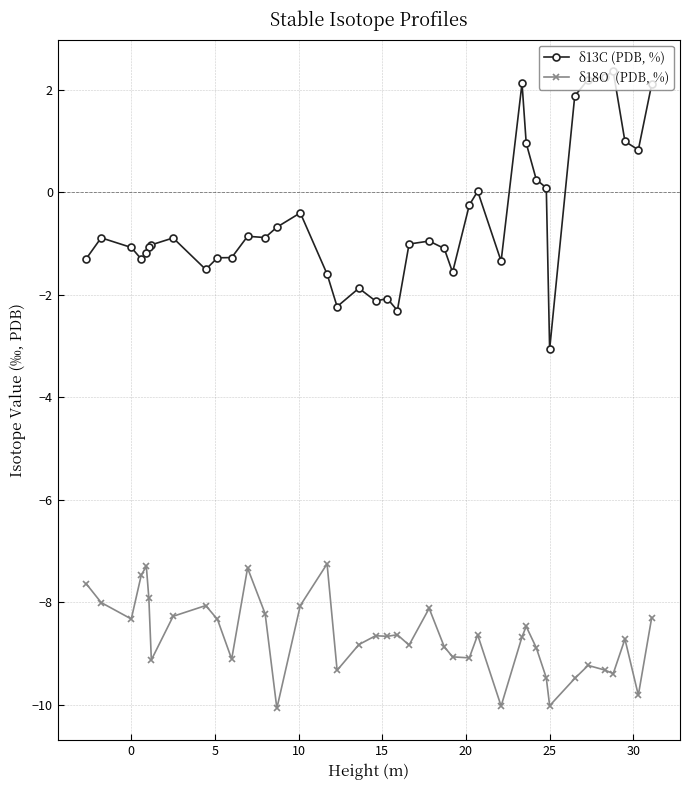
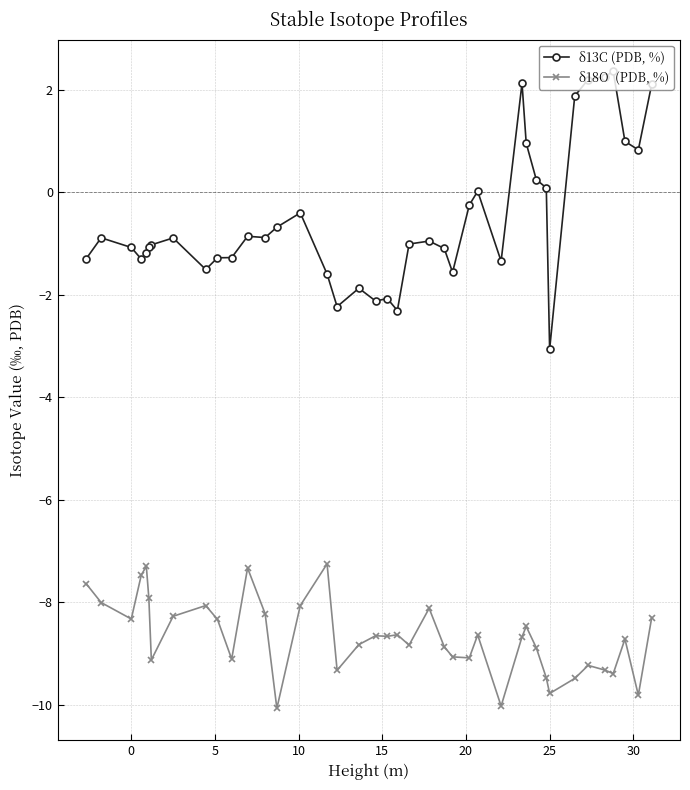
δ18O (PDB, %), 25: -10.0 -> -9.8
